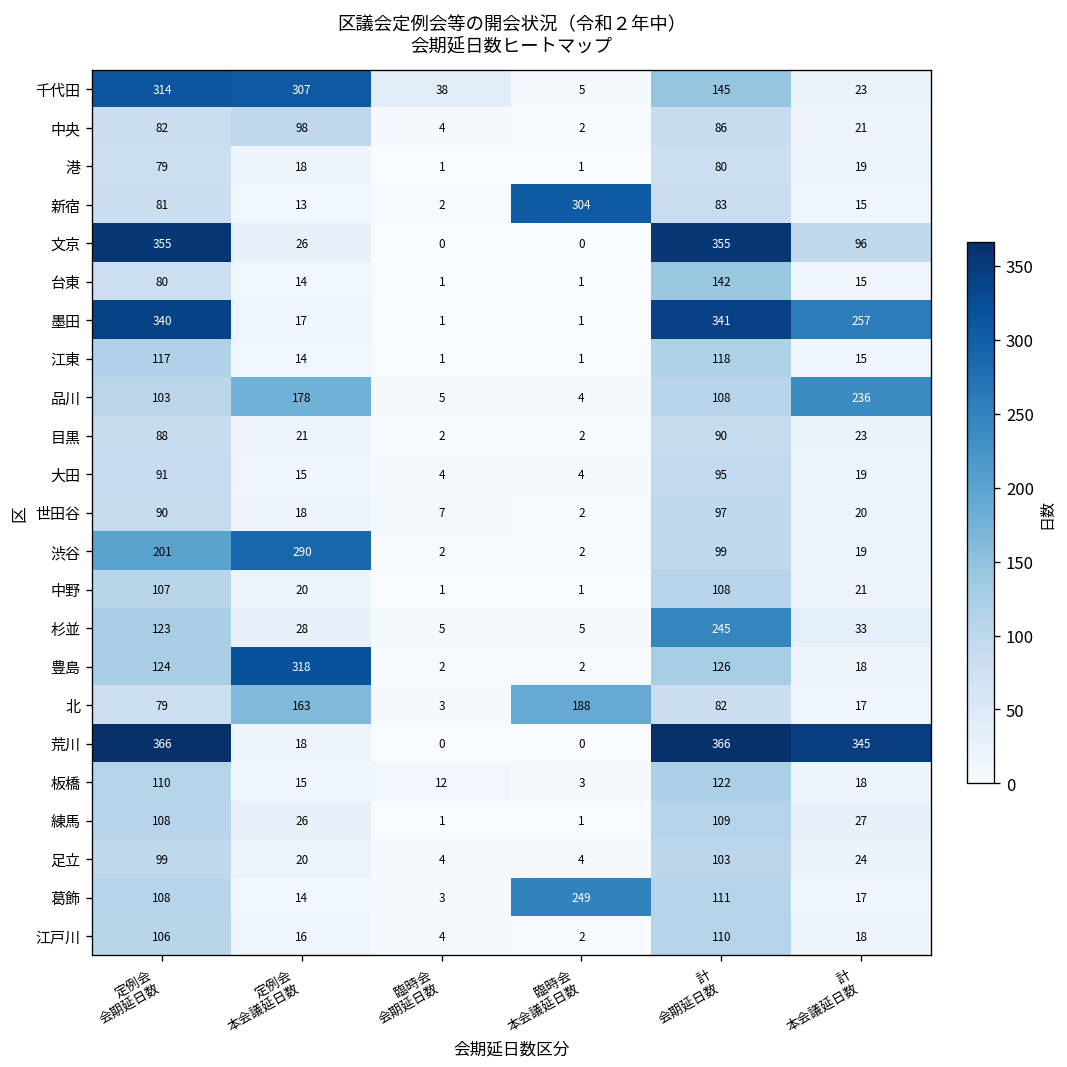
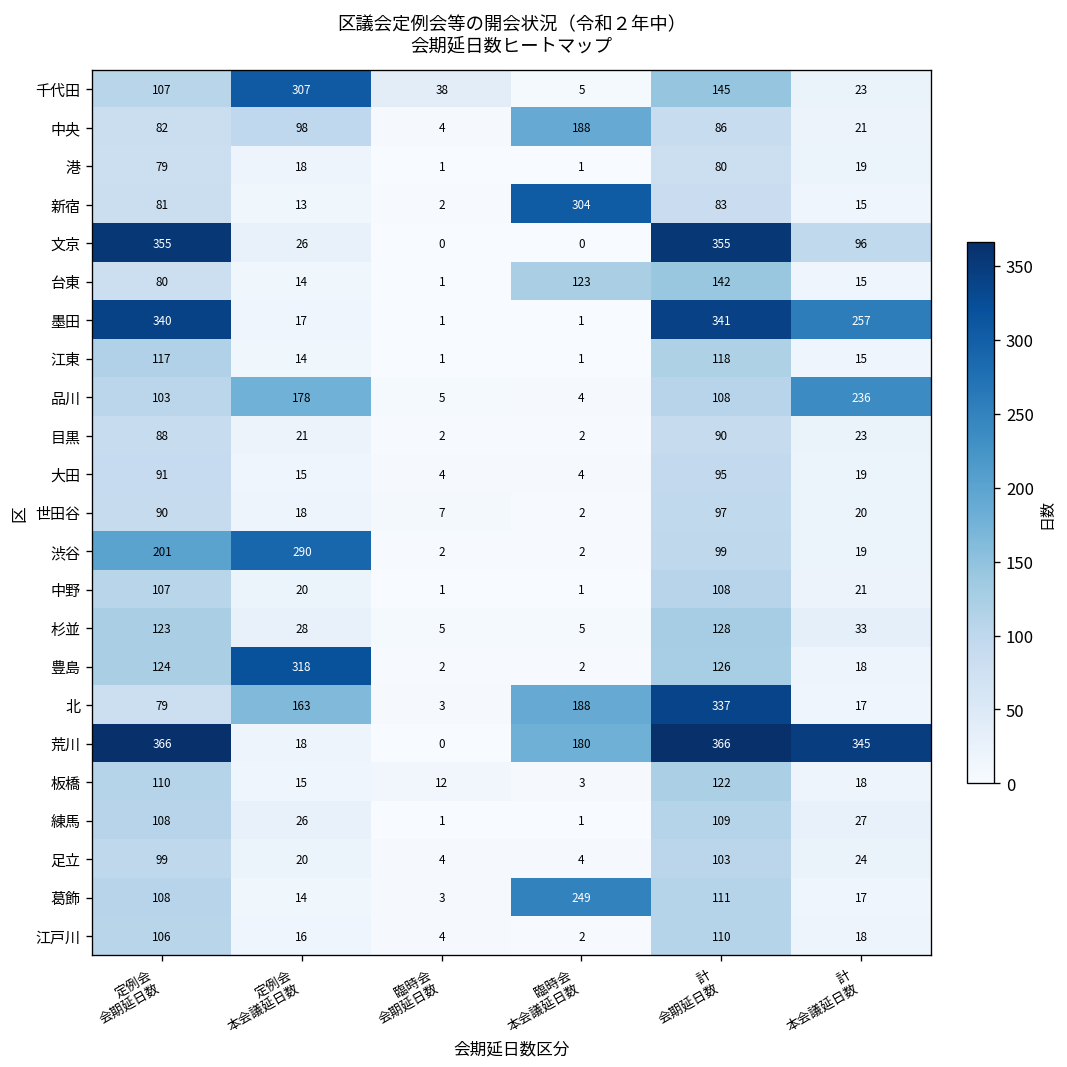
千代田, 定例会 会期延日数: 314 -> 107
中央, 臨時会 本会議延日数: 2 -> 188
台東, 臨時会 本会議延日数: 1 -> 123
杉並, 計 会期延日数: 245 -> 128
北, 計 会期延日数: 82 -> 337
荒川, 臨時会 本会議延日数: 0 -> 180
